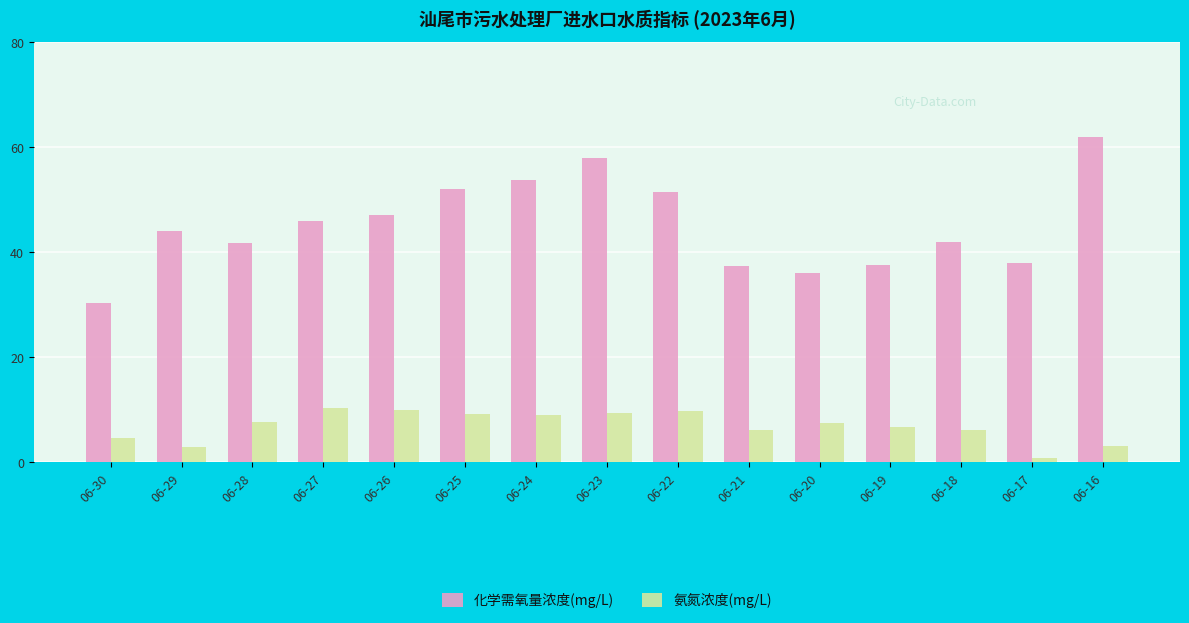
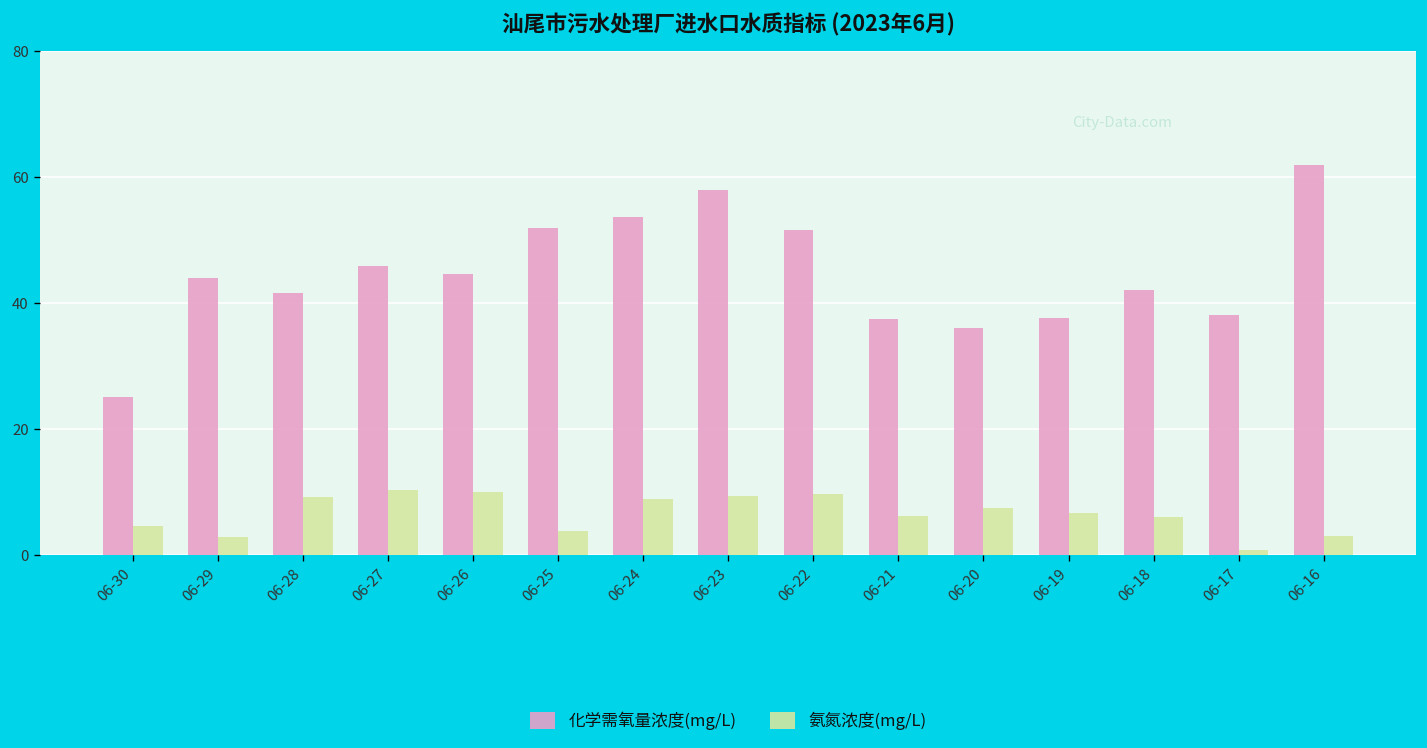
化学需氧量浓度(mg/L), 06-30: 30 -> 25
氨氮浓度(mg/L), 06-28: 8 -> 9
化学需氧量浓度(mg/L), 06-26: 47 -> 45
氨氮浓度(mg/L), 06-25: 9 -> 4
